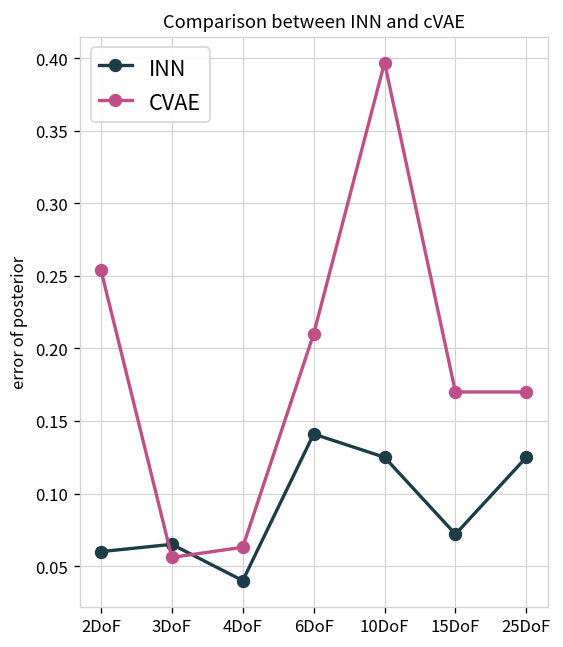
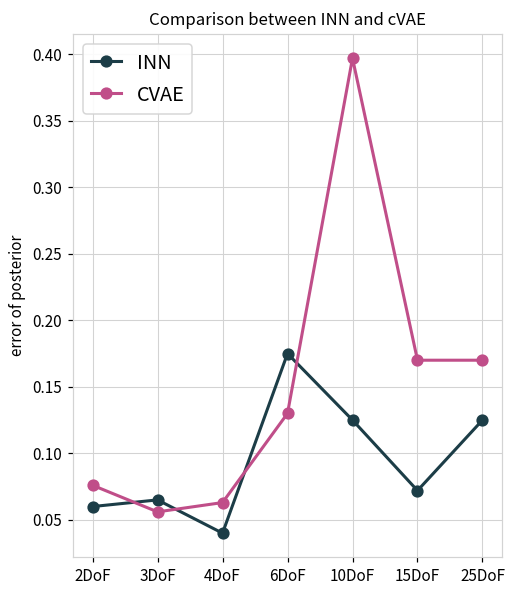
CVAE, 2DoF: 0.254 -> 0.076
INN, 6DoF: 0.141 -> 0.175
CVAE, 6DoF: 0.21 -> 0.13
